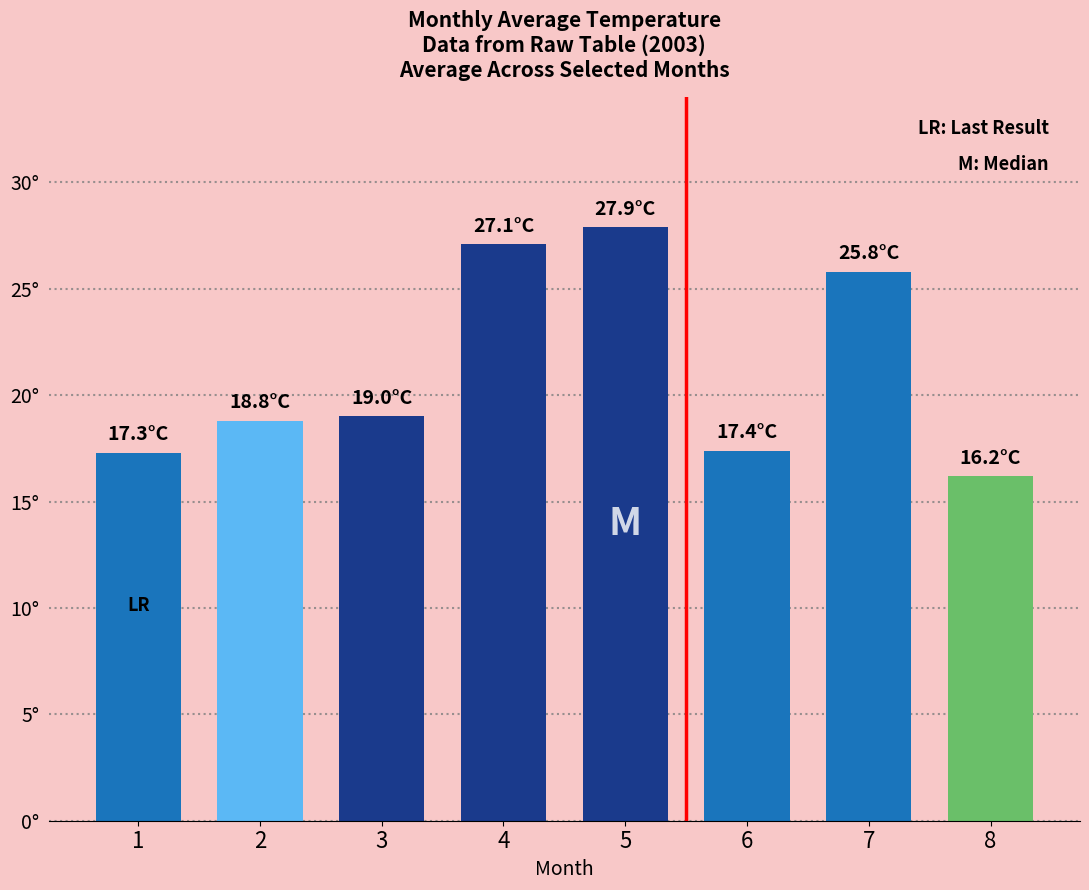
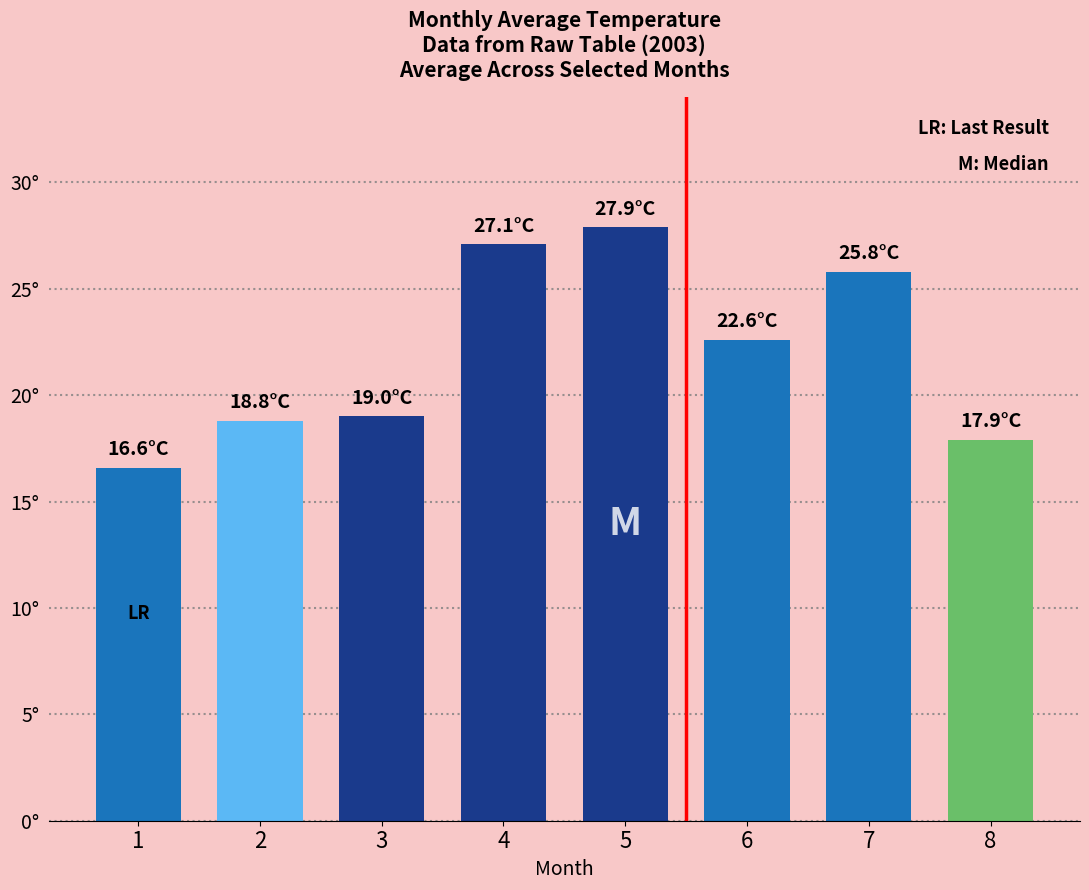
1: 17.3°C -> 16.6°C
6: 17.4°C -> 22.6°C
8: 16.2°C -> 17.9°C
